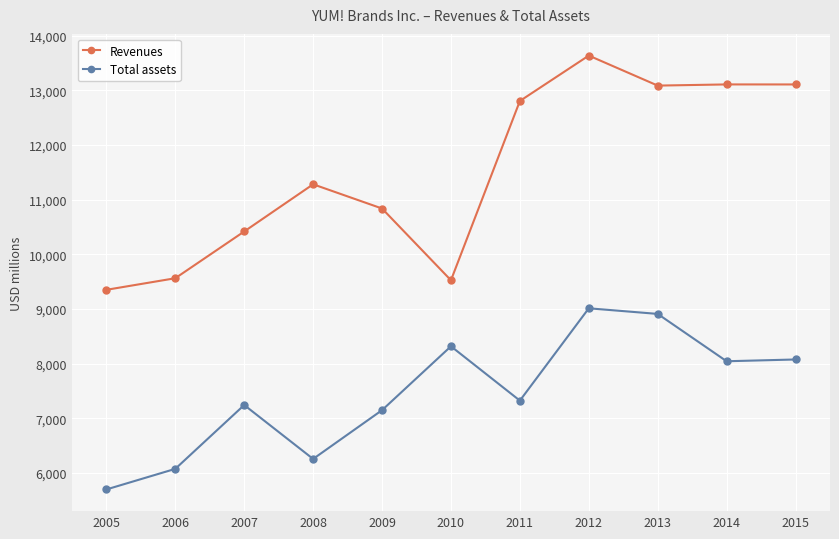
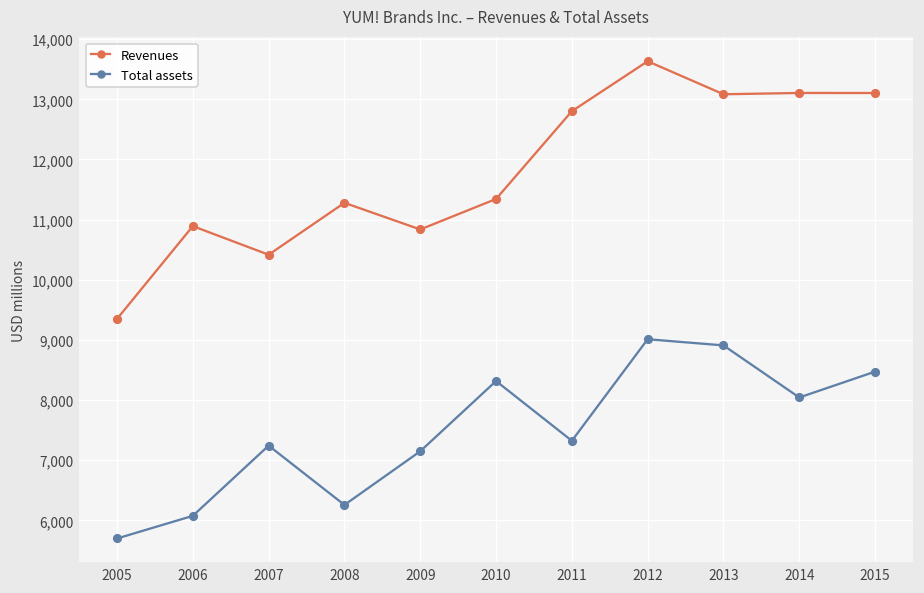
Revenues, 2006: 9,600 -> 10,900
Revenues, 2010: 9,500 -> 11,300
Total assets, 2015: 8,100 -> 8,500
